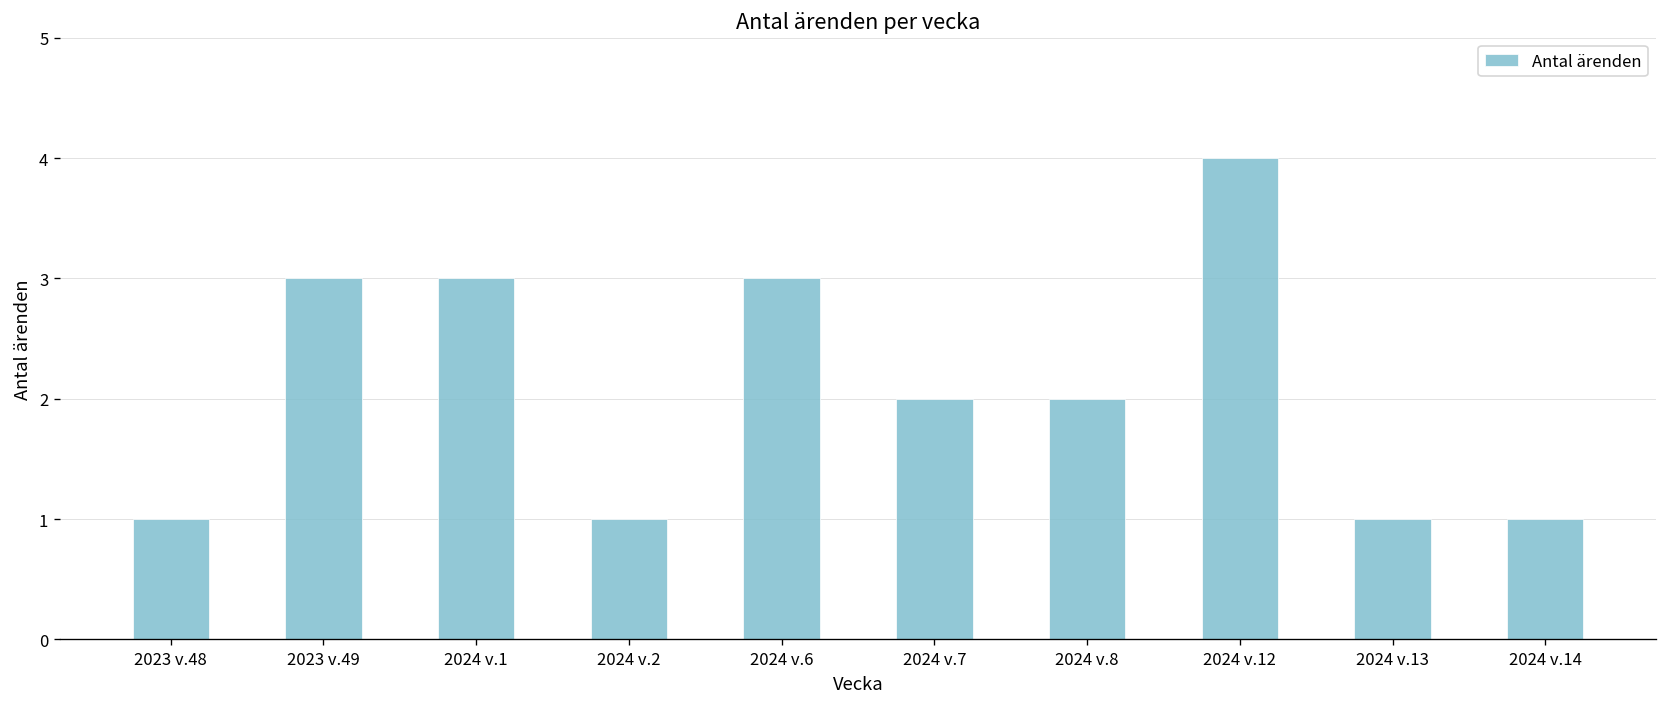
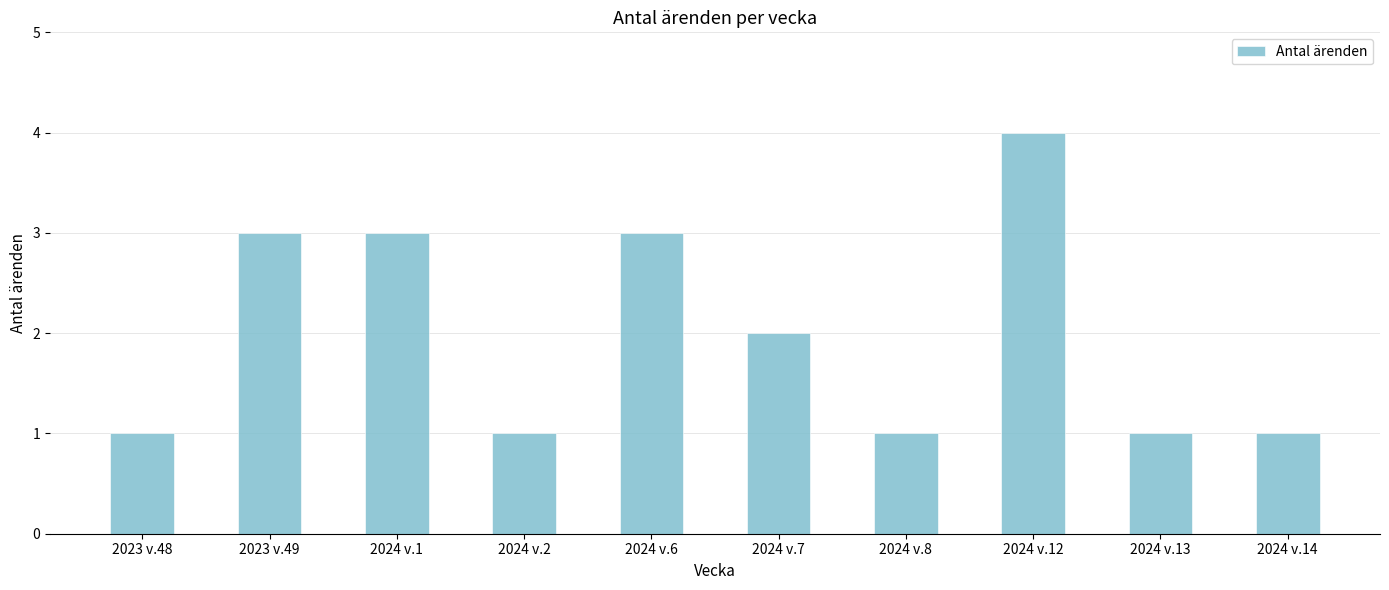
2024 v.8: 2 -> 1
